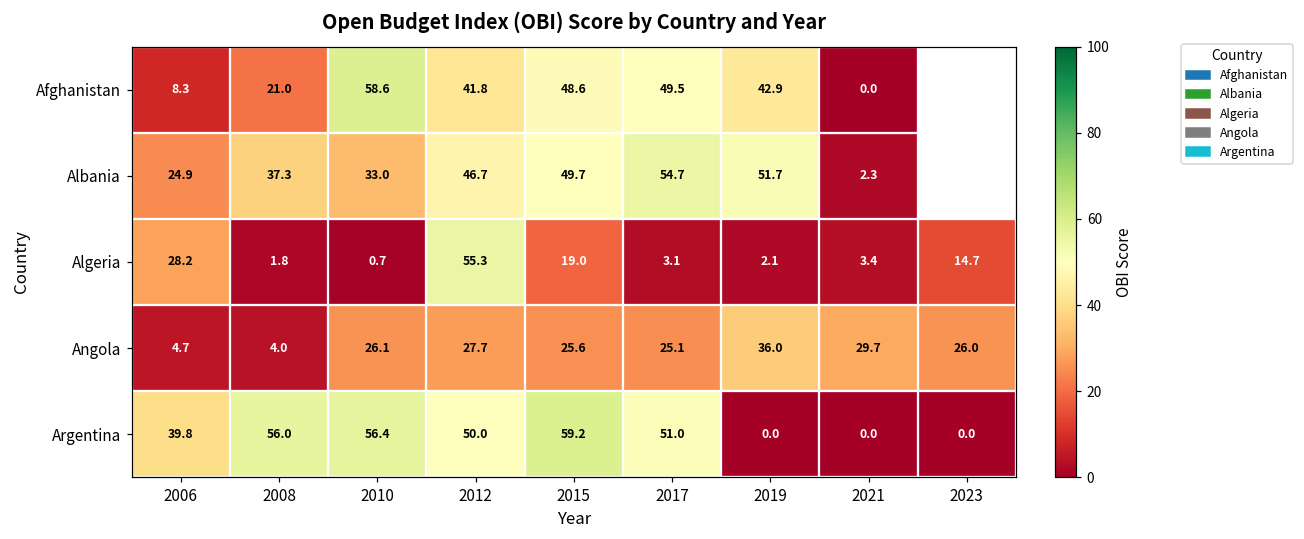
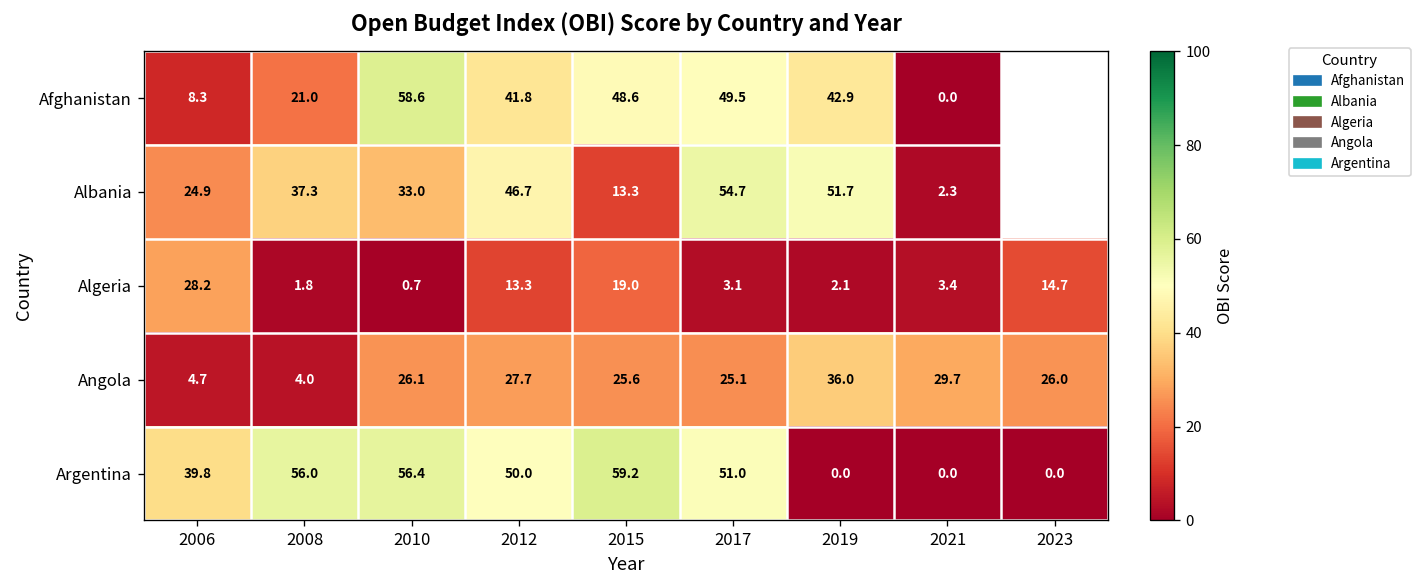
Albania, 2015: 49.7 -> 13.3
Algeria, 2012: 55.3 -> 13.3
